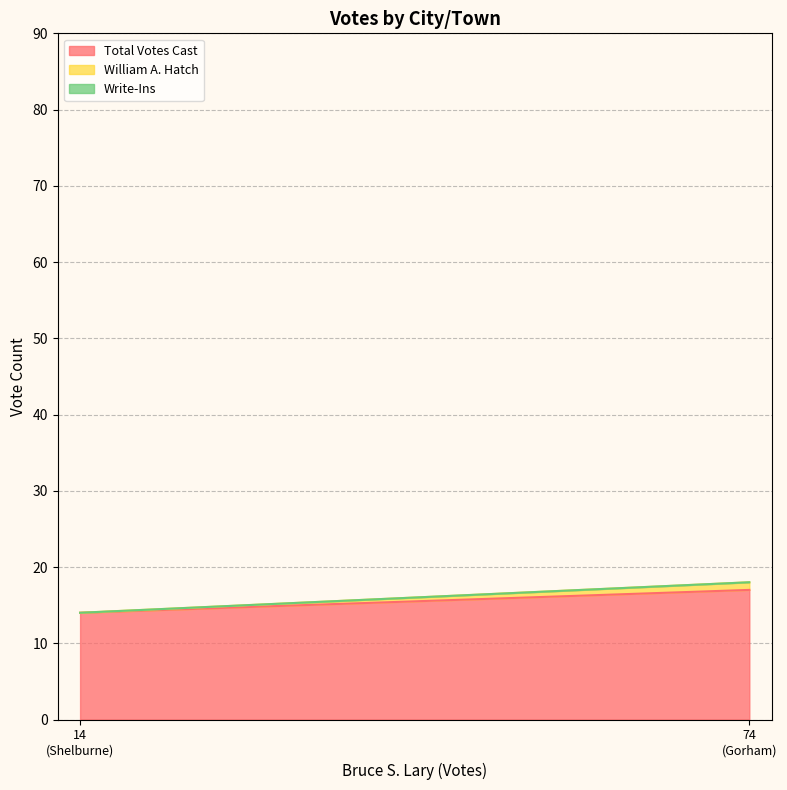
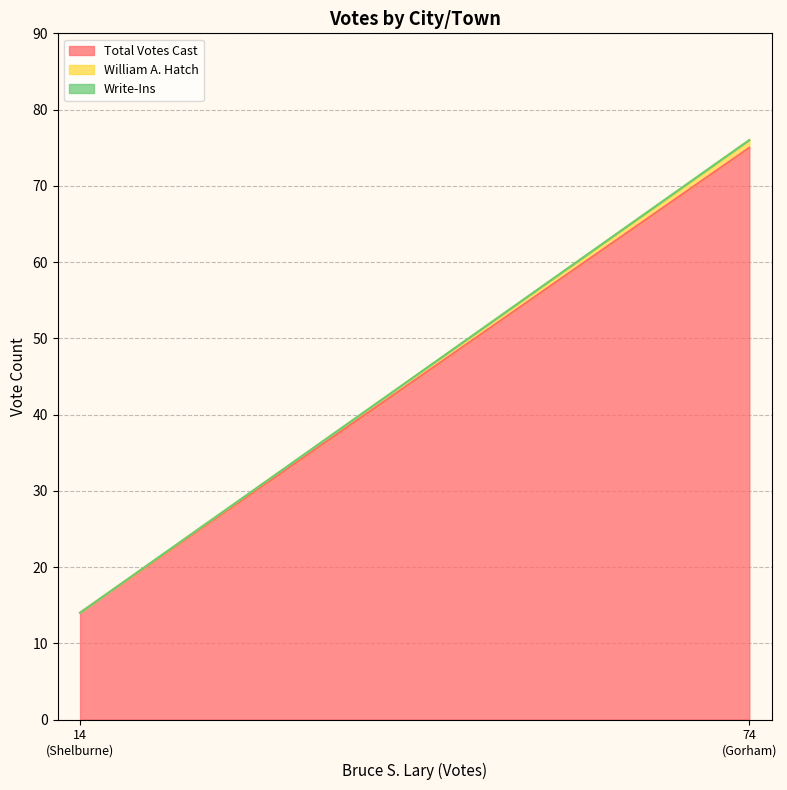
Total Votes Cast, 74 (Gorham): 17 -> 75
